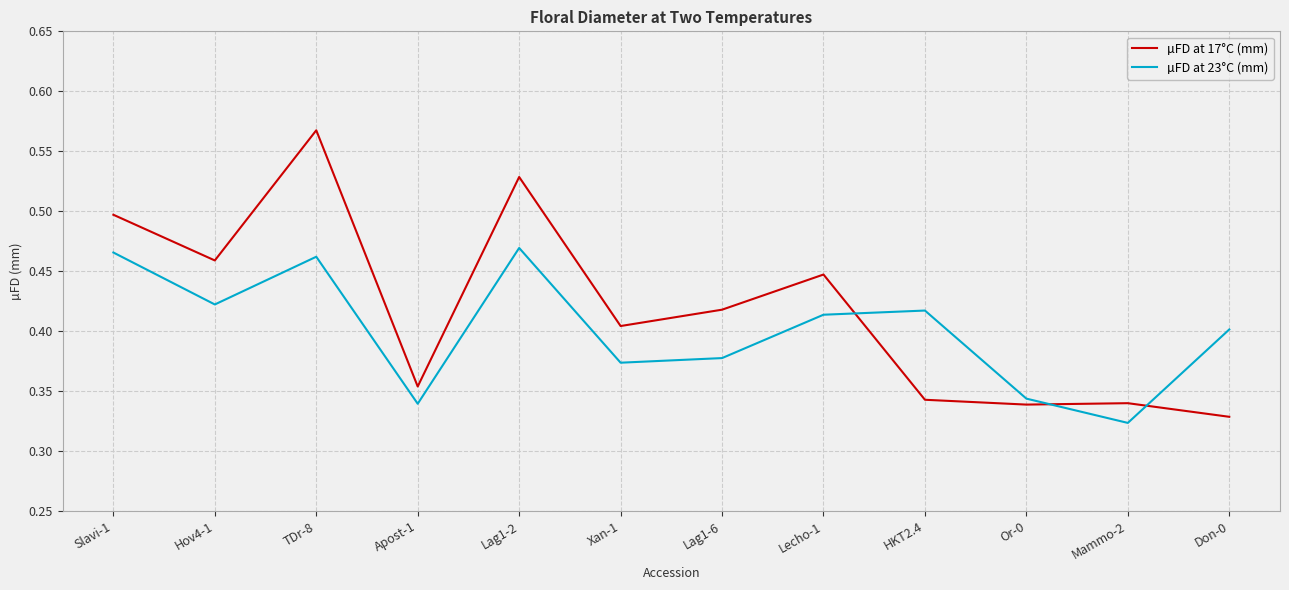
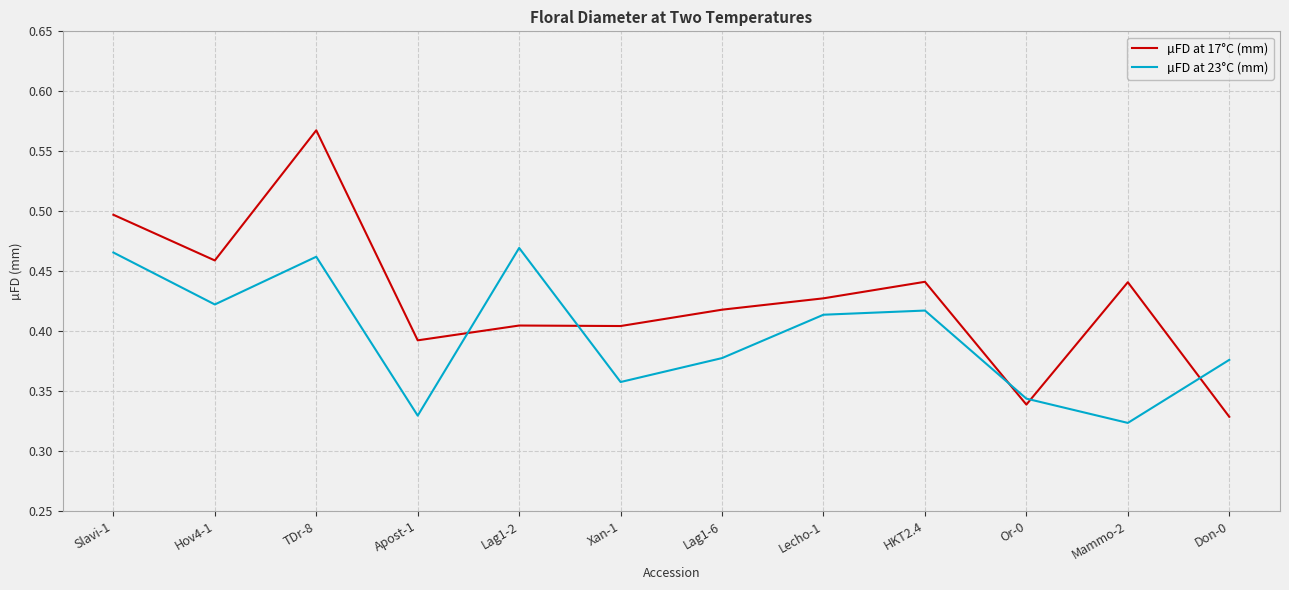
µFD at 17°C (mm), Apost-1: 0.354 -> 0.392
µFD at 23°C (mm), Apost-1: 0.339 -> 0.330
µFD at 17°C (mm), Lag1-2: 0.529 -> 0.405
µFD at 23°C (mm), Xan-1: 0.374 -> 0.358
µFD at 17°C (mm), Lecho-1: 0.447 -> 0.427
µFD at 17°C (mm), HKT2.4: 0.343 -> 0.441
µFD at 17°C (mm), Mammo-2: 0.340 -> 0.441
µFD at 23°C (mm), Don-0: 0.401 -> 0.376
